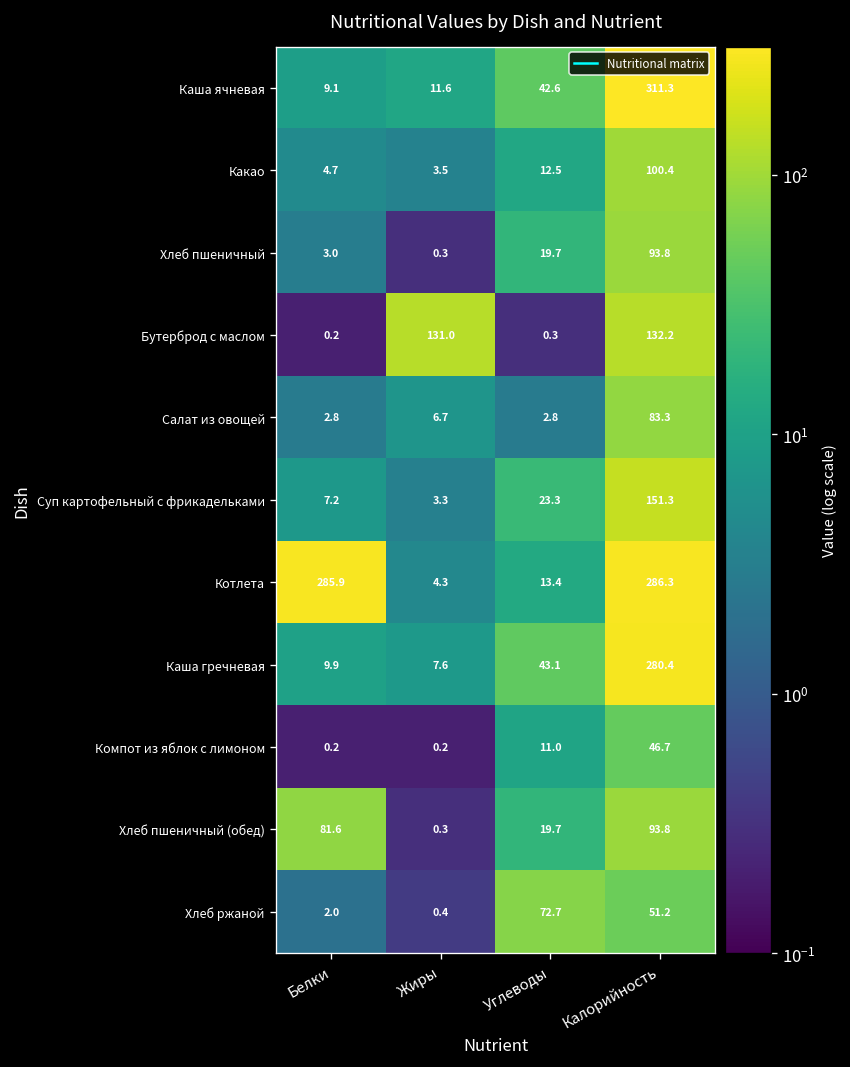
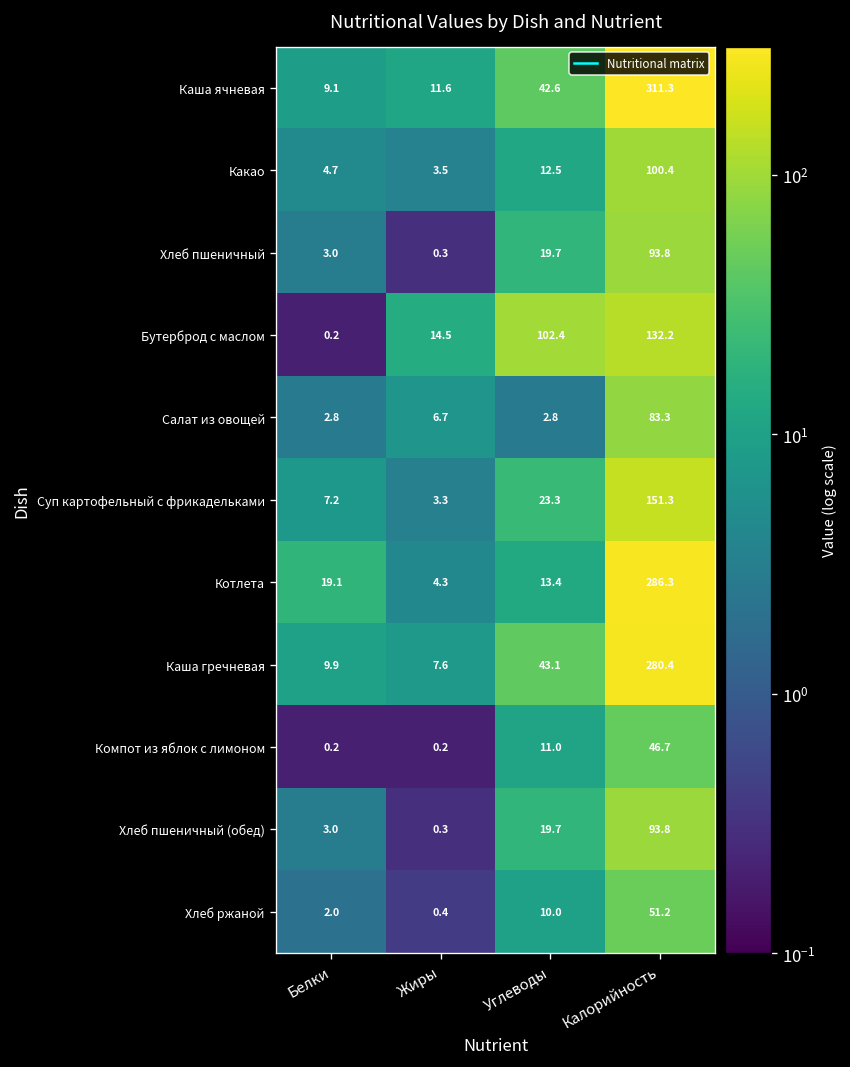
Бутерброд с маслом, Жиры: 131.0 -> 14.5
Бутерброд с маслом, Углеводы: 0.3 -> 102.4
Котлета, Белки: 285.9 -> 19.1
Хлеб пшеничный (обед), Белки: 81.6 -> 3.0
Хлеб ржаной, Углеводы: 72.7 -> 10.0
